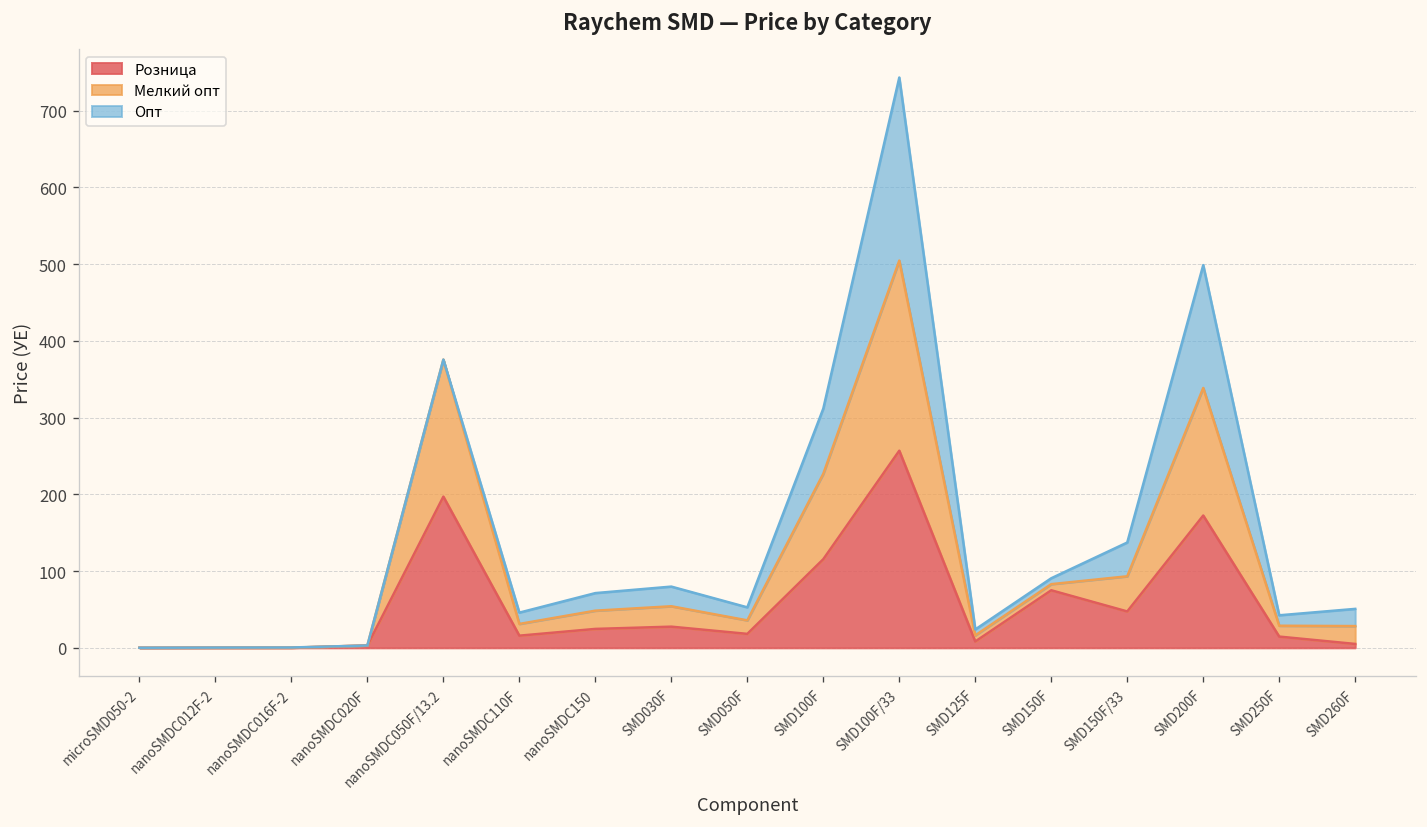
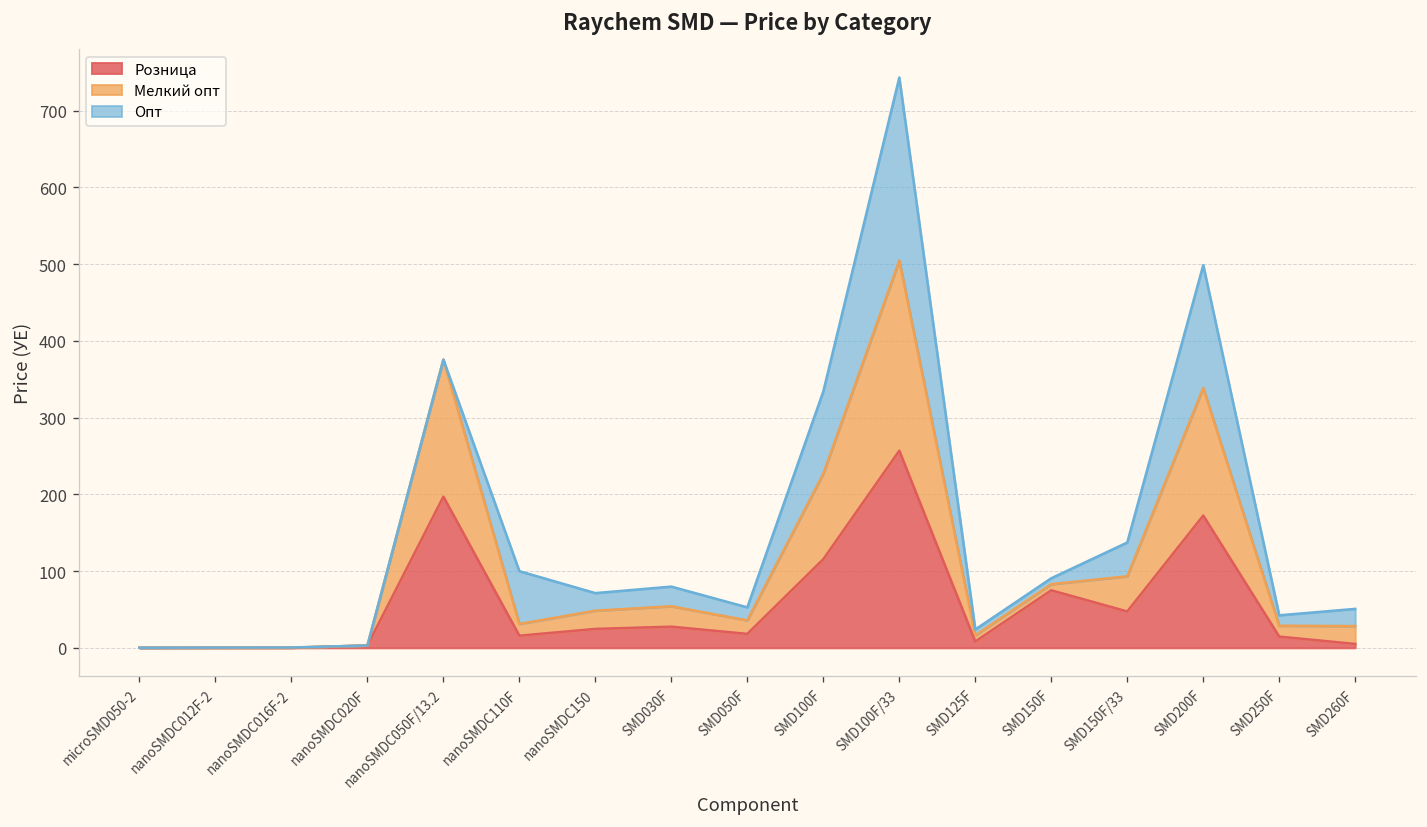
Опт, nanoSMDC110F: 10 -> 70
Опт, SMD100F: 80 -> 110
